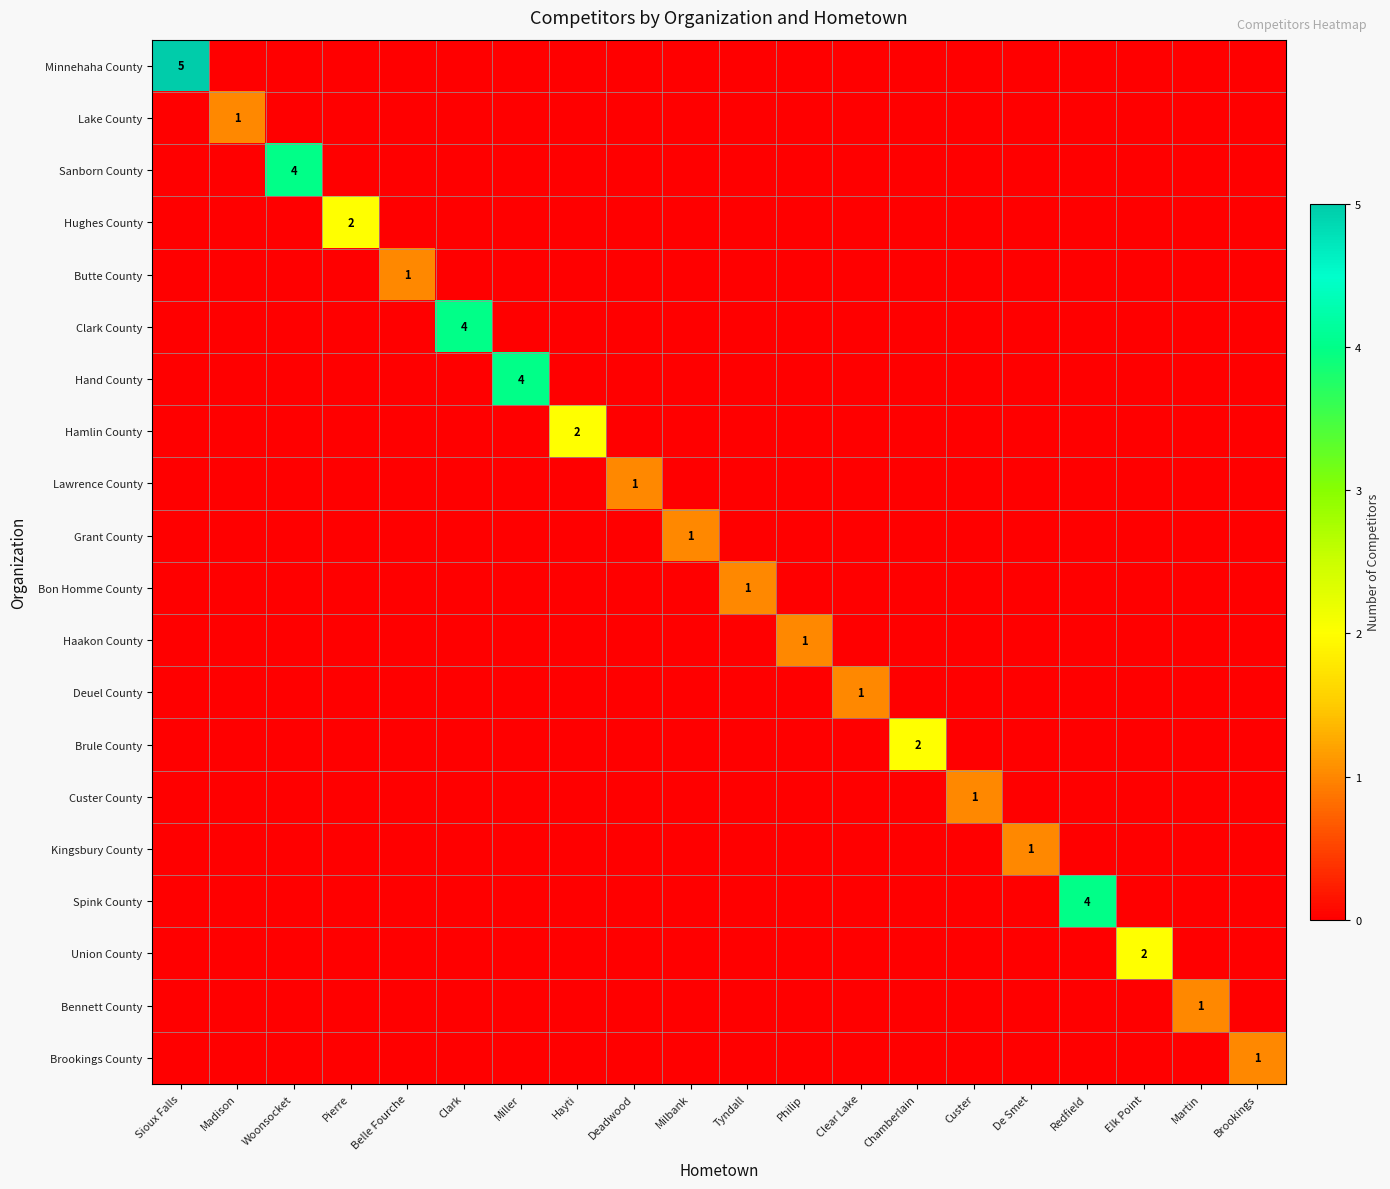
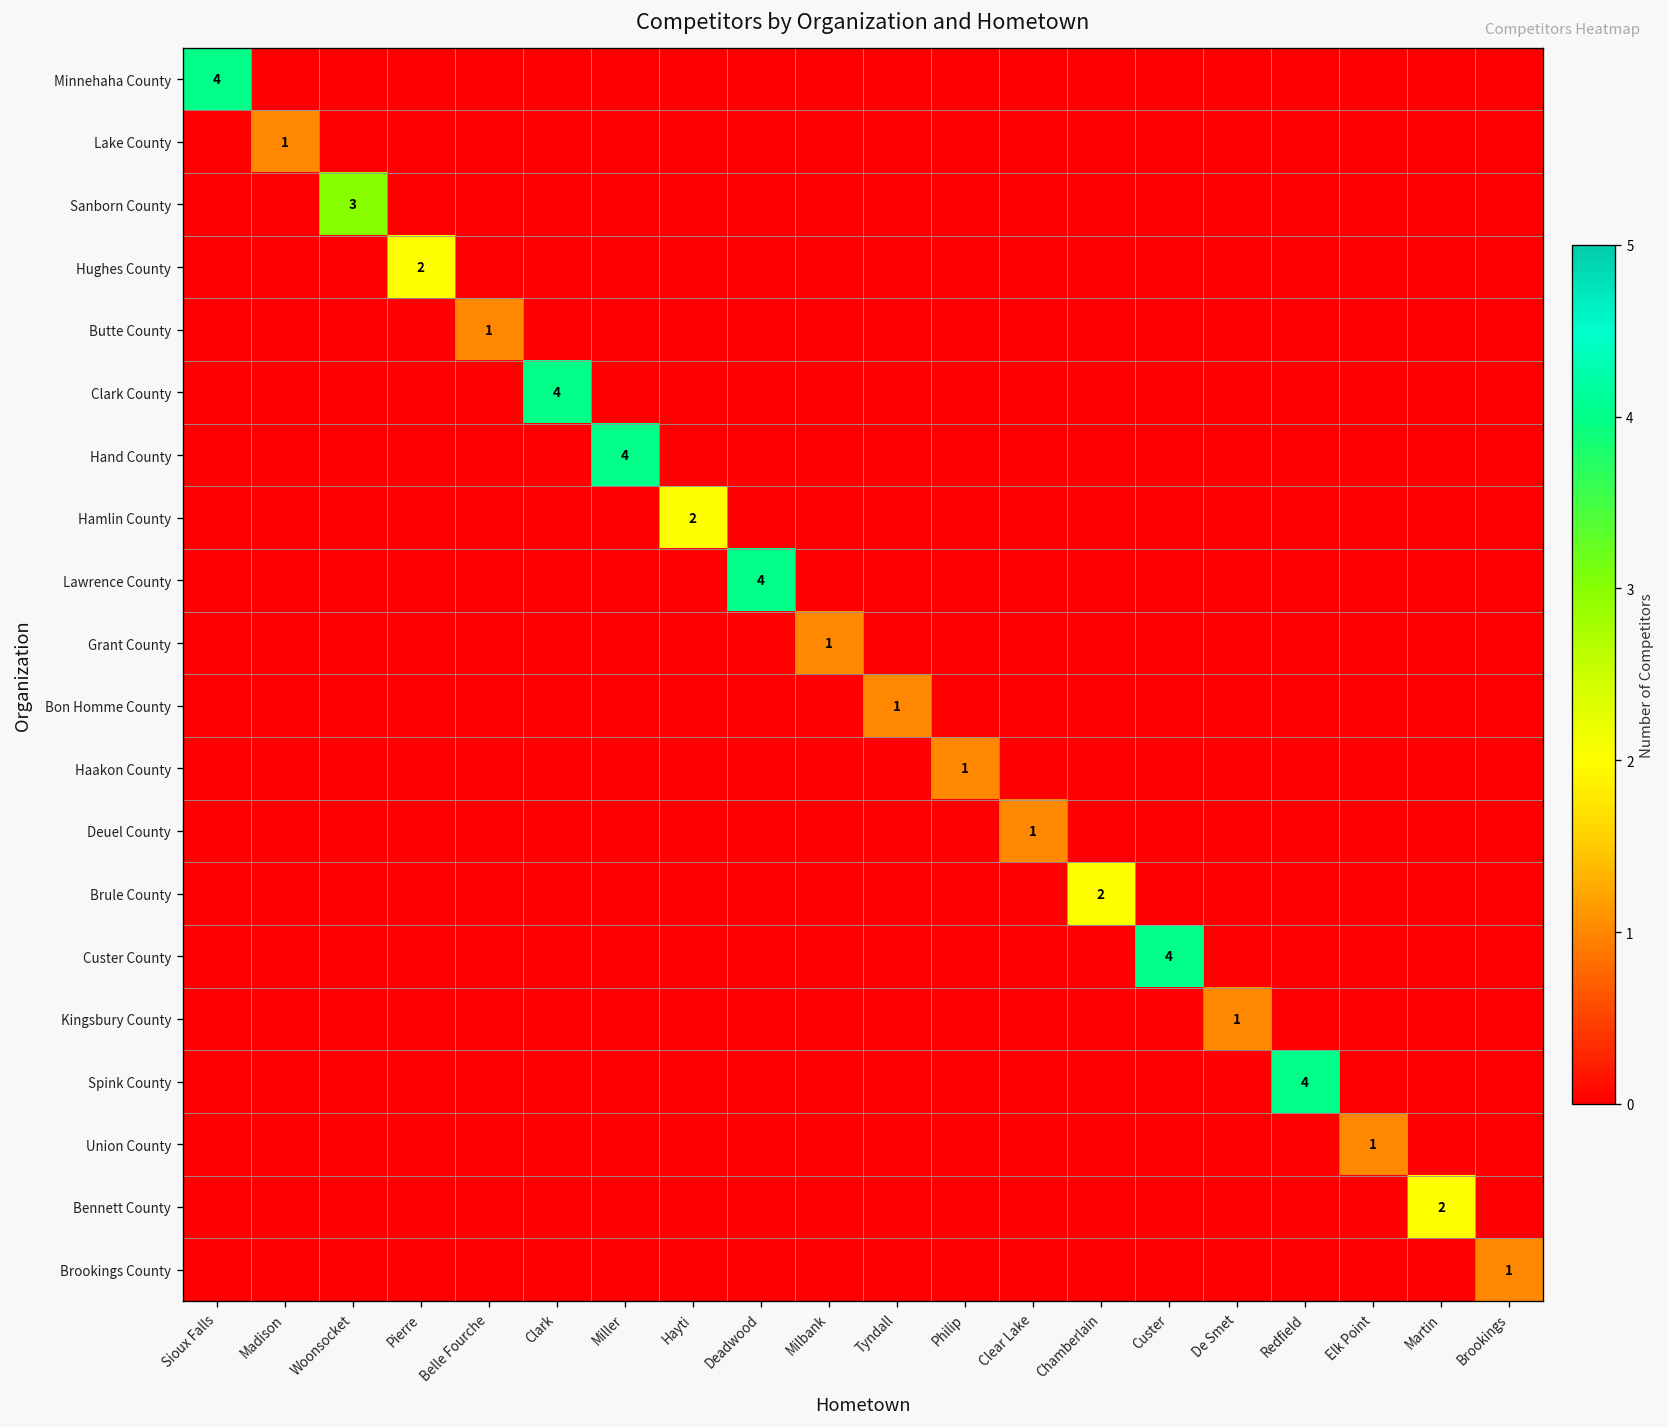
Minnehaha County, Sioux Falls: 5 -> 4
Sanborn County, Woonsocket: 4 -> 3
Lawrence County, Deadwood: 1 -> 4
Custer County, Custer: 1 -> 4
Union County, Elk Point: 2 -> 1
Bennett County, Martin: 1 -> 2
